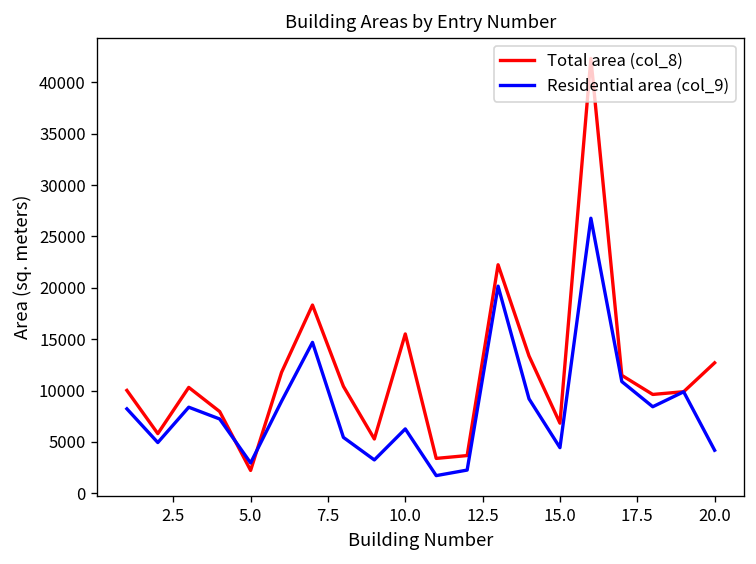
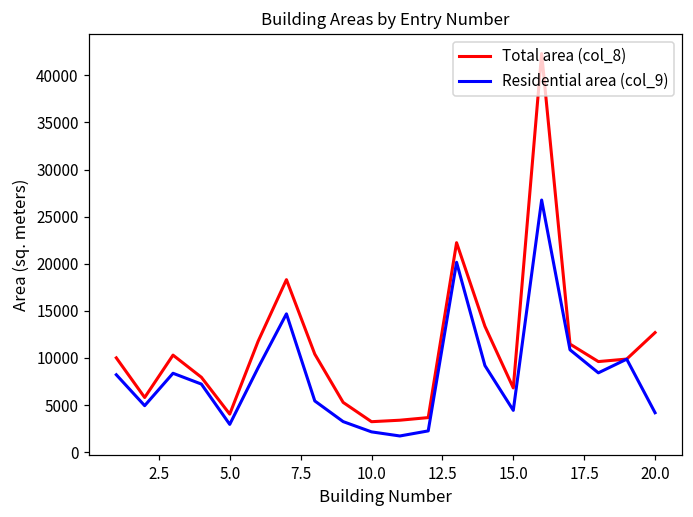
Total area (col_8), 5.0: 2000 -> 4000
Total area (col_8), 10.0: 16000 -> 3000
Residential area (col_9), 10.0: 6000 -> 2000
